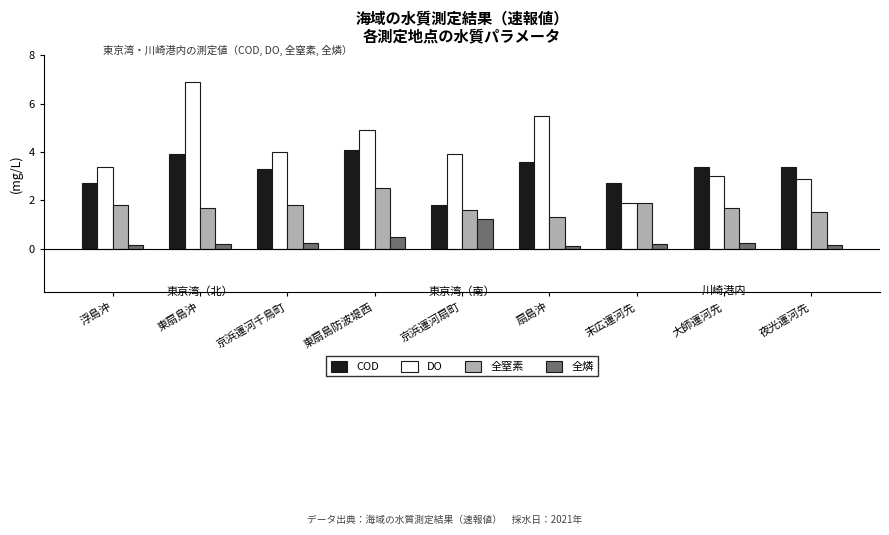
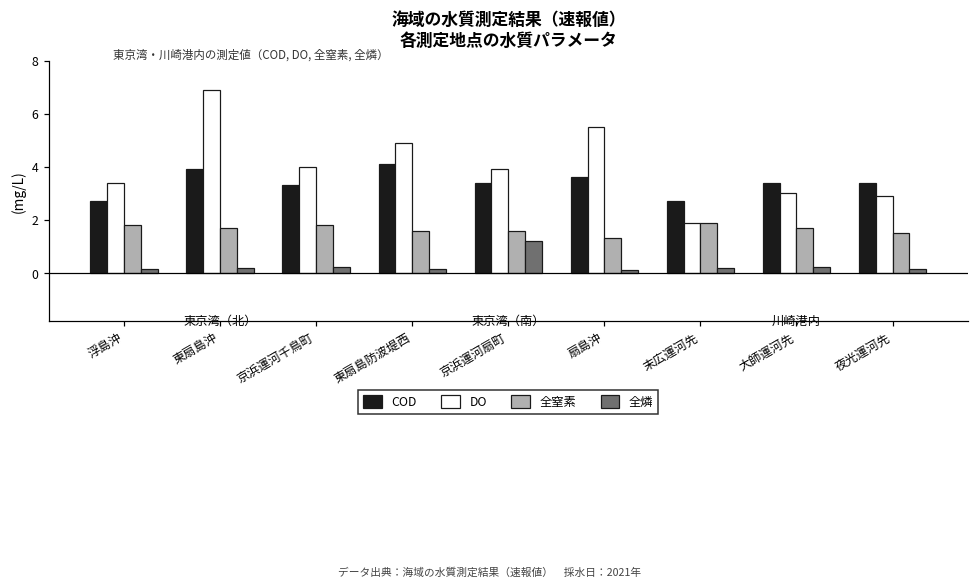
全窒素, 東扇島防波堤西: 2.5 -> 1.6
全燐, 東扇島防波堤西: 0.5 -> 0.2
COD, 京浜運河扇町: 1.8 -> 3.4
